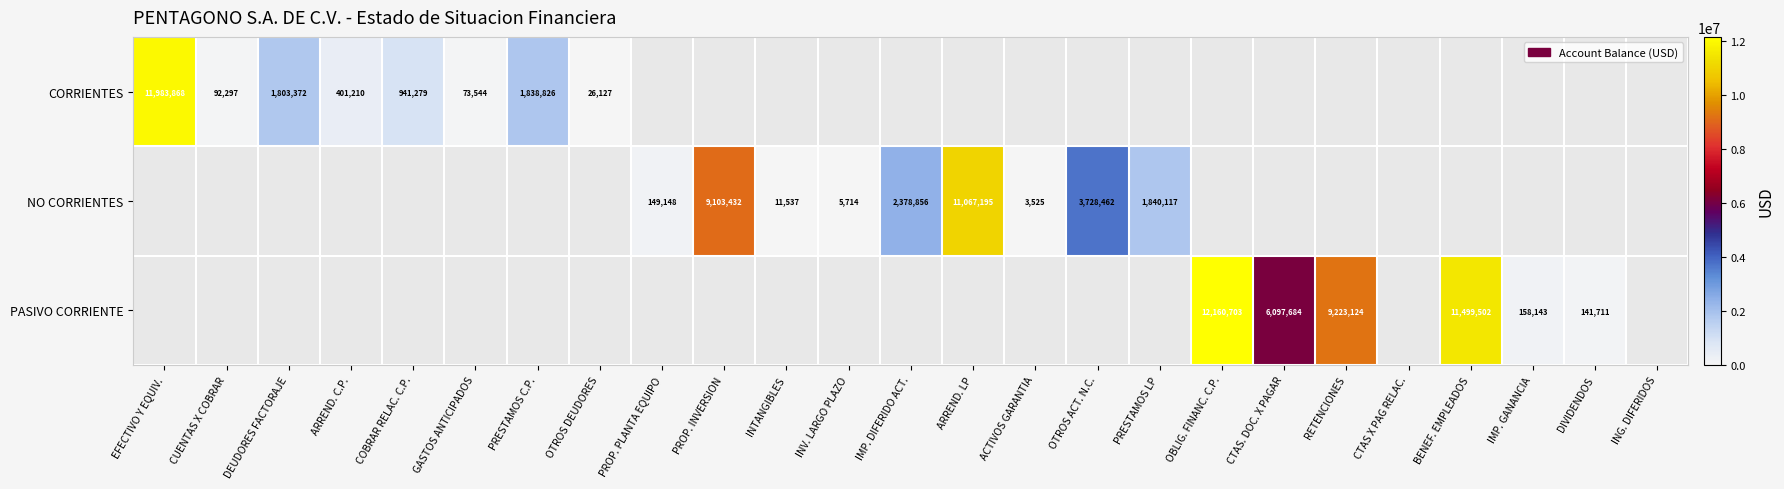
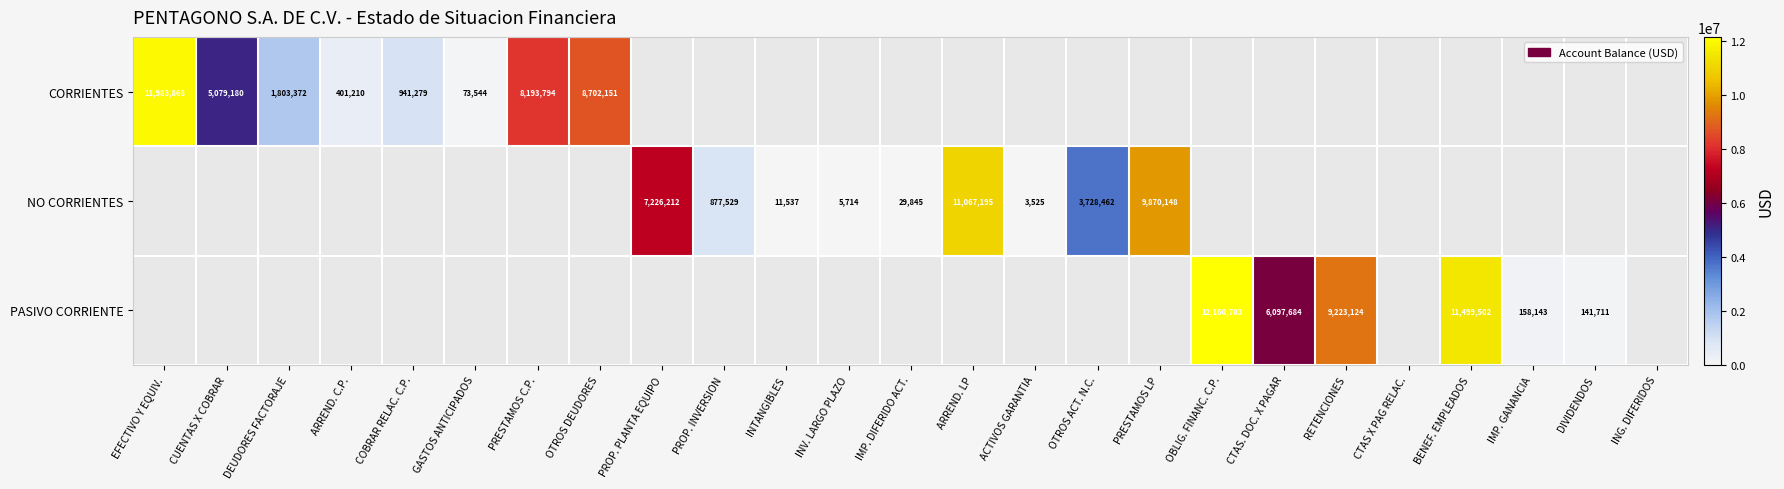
CORRIENTES, CUENTAS X COBRAR: 92,297 -> 5,079,180
CORRIENTES, PRESTAMOS C.P.: 1,838,826 -> 8,193,794
CORRIENTES, OTROS DEUDORES: 26,127 -> 8,702,151
NO CORRIENTES, PROP. PLANTA EQUIPO: 149,148 -> 7,226,212
NO CORRIENTES, PROP. INVERSION: 9,103,432 -> 877,529
NO CORRIENTES, IMP. DIFERIDO ACT.: 2,378,856 -> 29,845
NO CORRIENTES, PRESTAMOS LP: 1,840,117 -> 9,870,148
